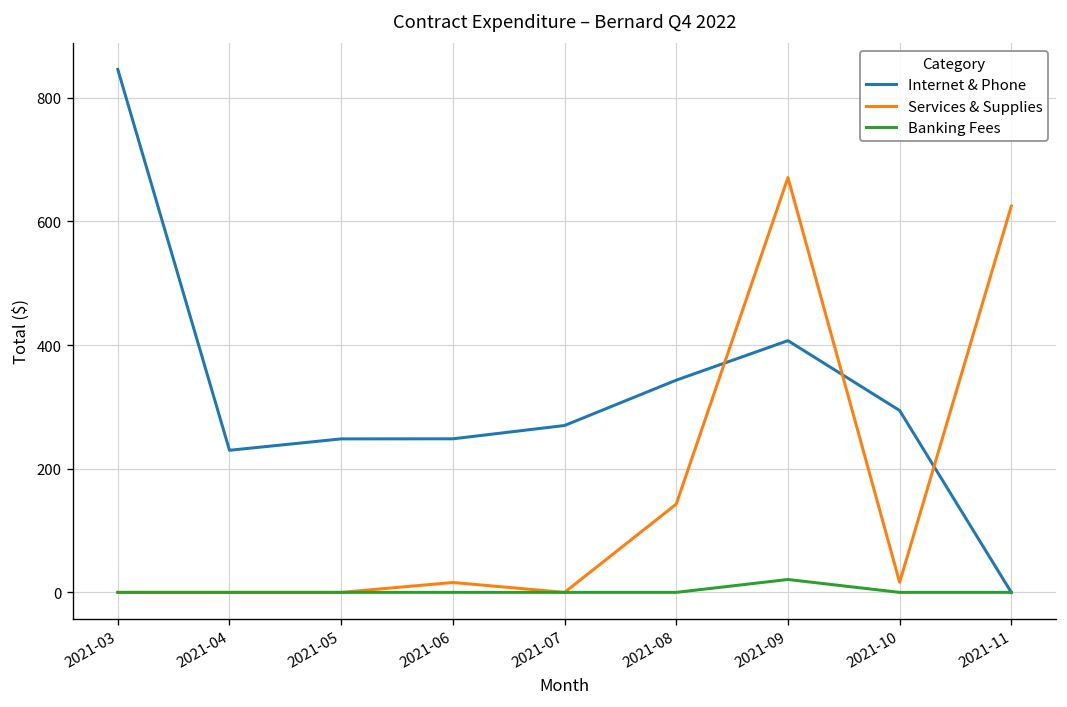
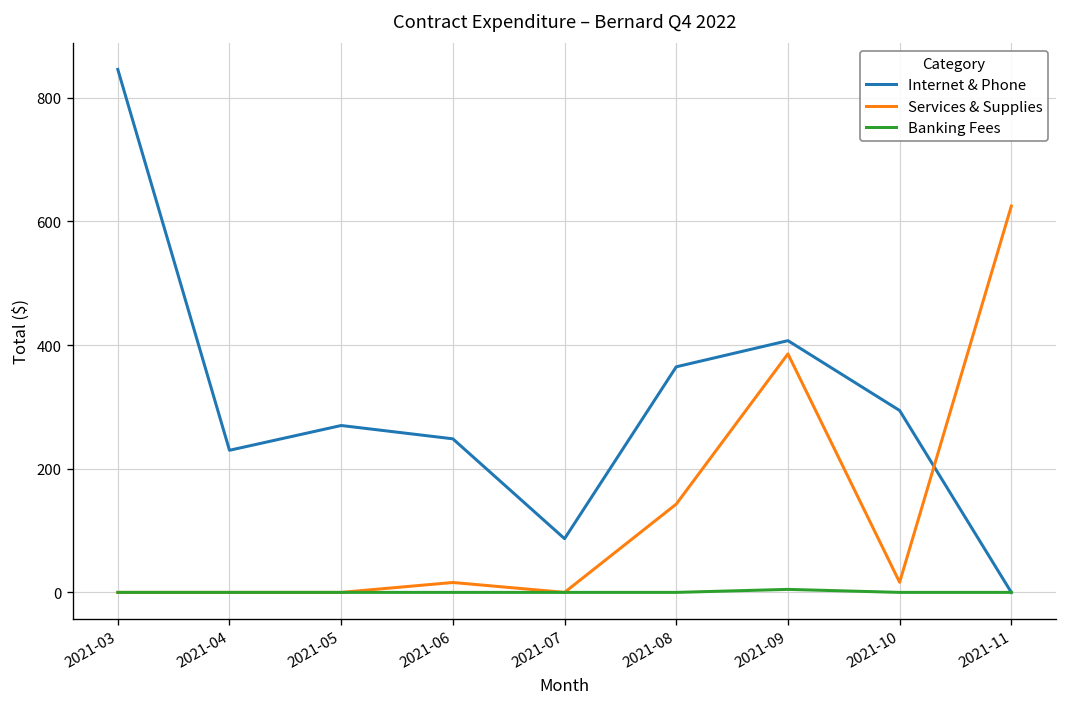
Internet & Phone, 2021-05: 250 -> 270
Internet & Phone, 2021-07: 270 -> 90
Internet & Phone, 2021-08: 340 -> 360
Services & Supplies, 2021-09: 670 -> 390
Banking Fees, 2021-09: 20 -> 0
